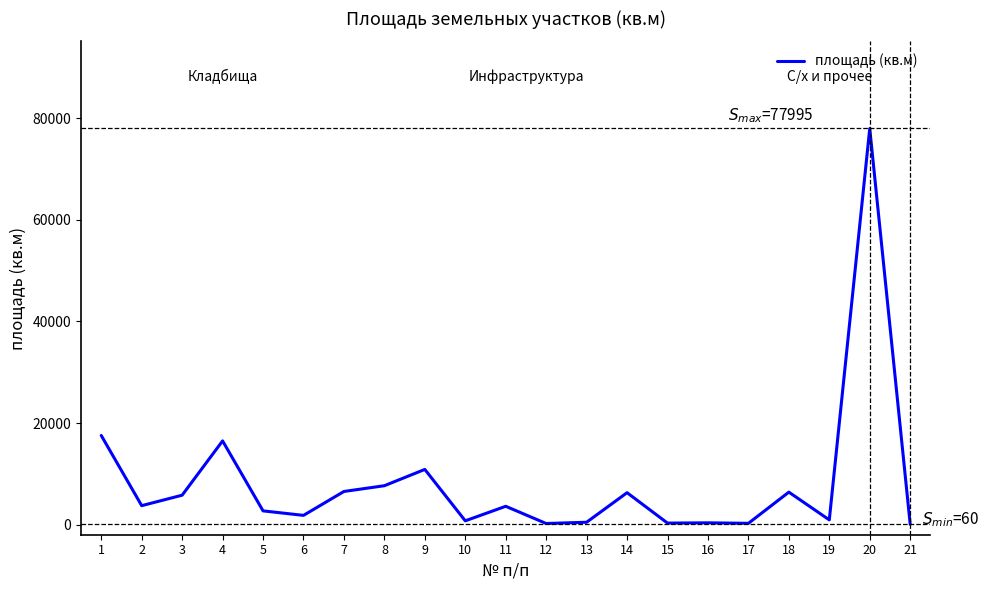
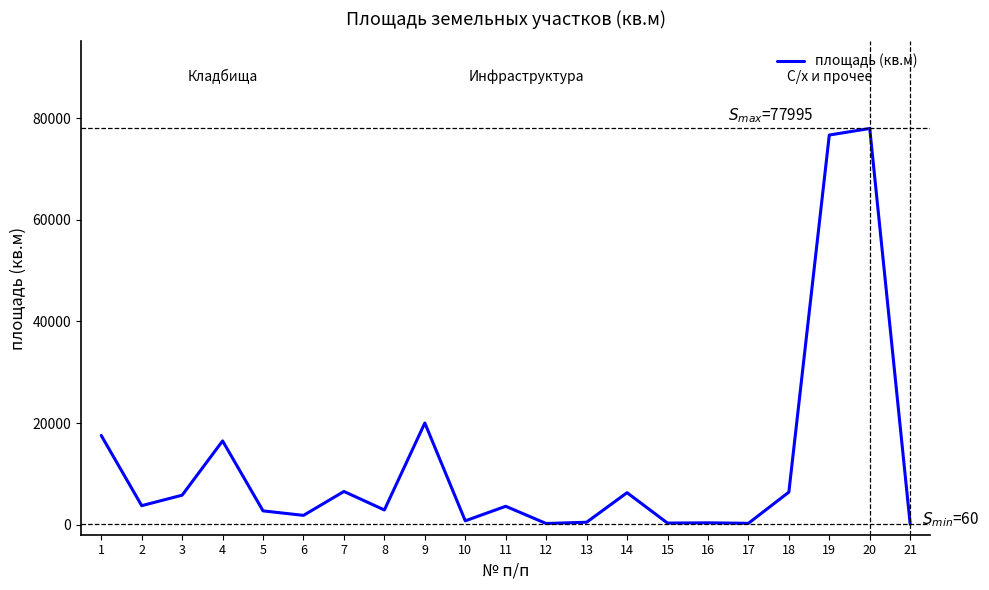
8: 8000 -> 3000
9: 11000 -> 20000
19: 1000 -> 77000
